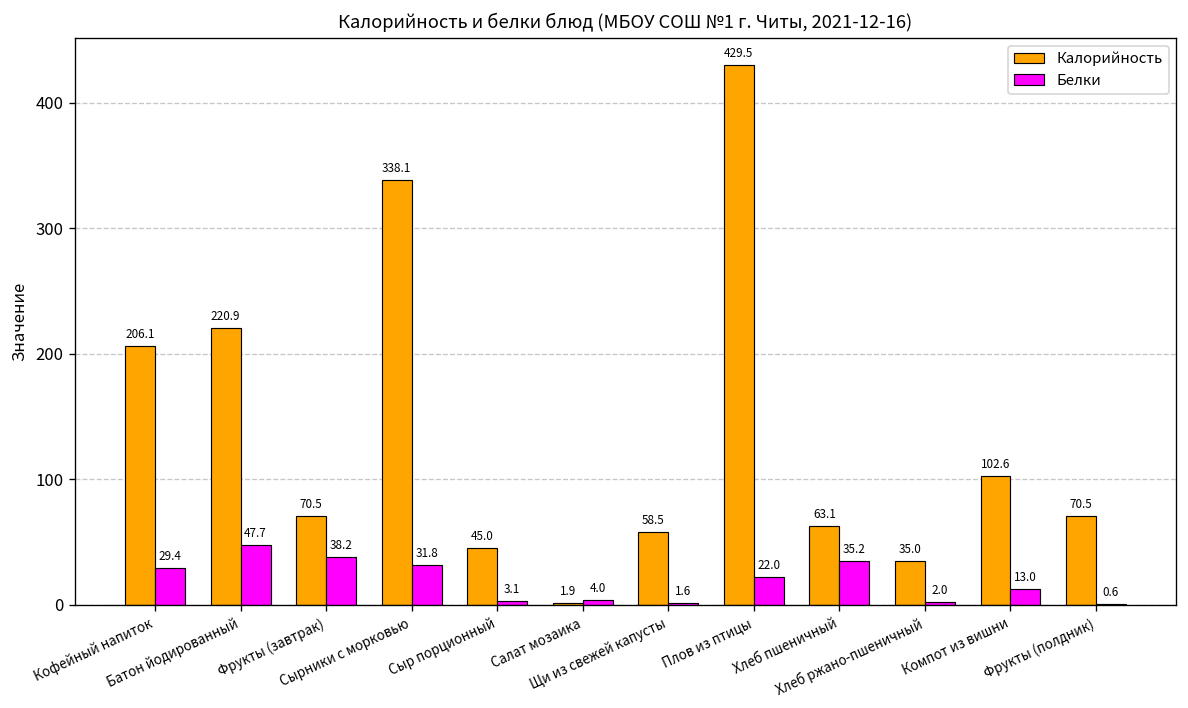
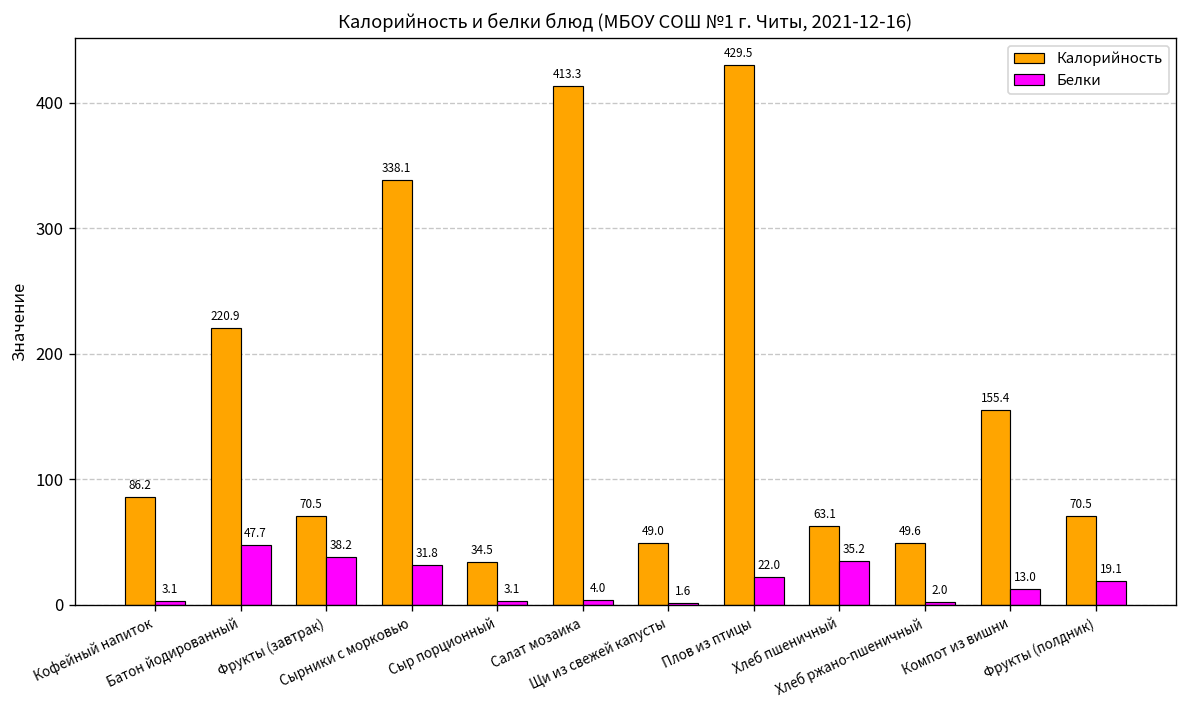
Калорийность, Кофейный напиток: 206.1 -> 86.2
Белки, Кофейный напиток: 29.4 -> 3.1
Калорийность, Сыр порционный: 45.0 -> 34.5
Калорийность, Салат мозаика: 1.9 -> 413.3
Калорийность, Щи из свежей капусты: 58.5 -> 49.0
Калорийность, Хлеб ржано-пшеничный: 35.0 -> 49.6
Калорийность, Компот из вишни: 102.6 -> 155.4
Белки, Фрукты (полдник): 0.6 -> 19.1
